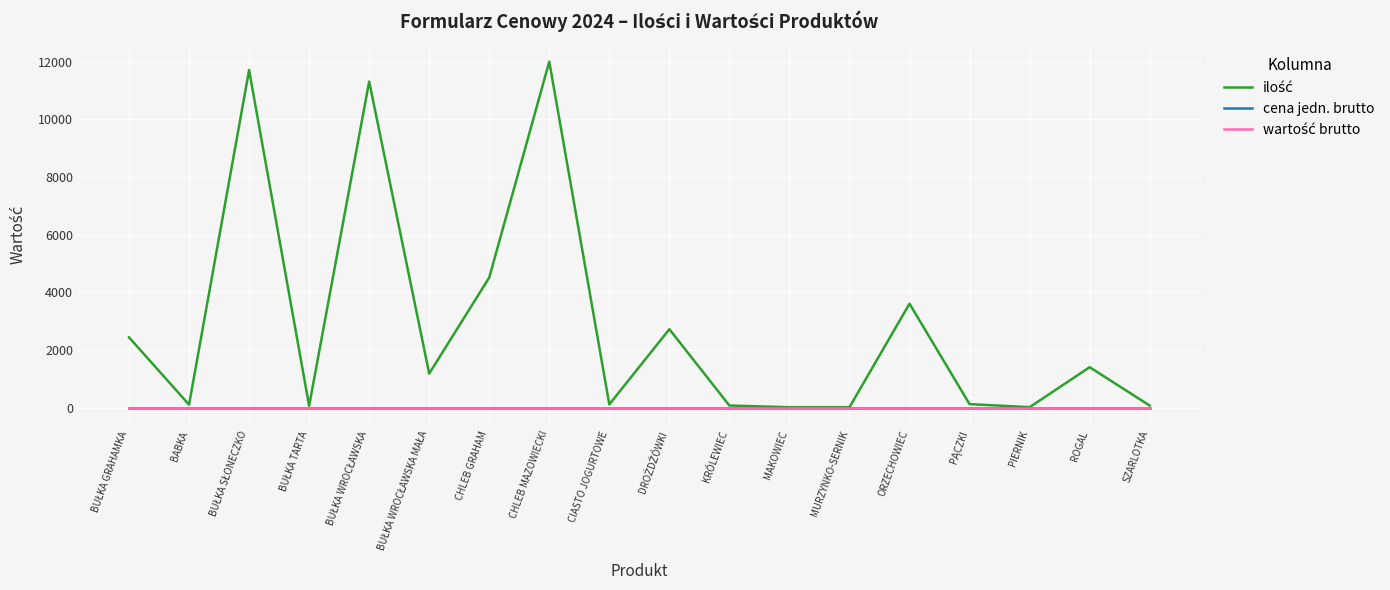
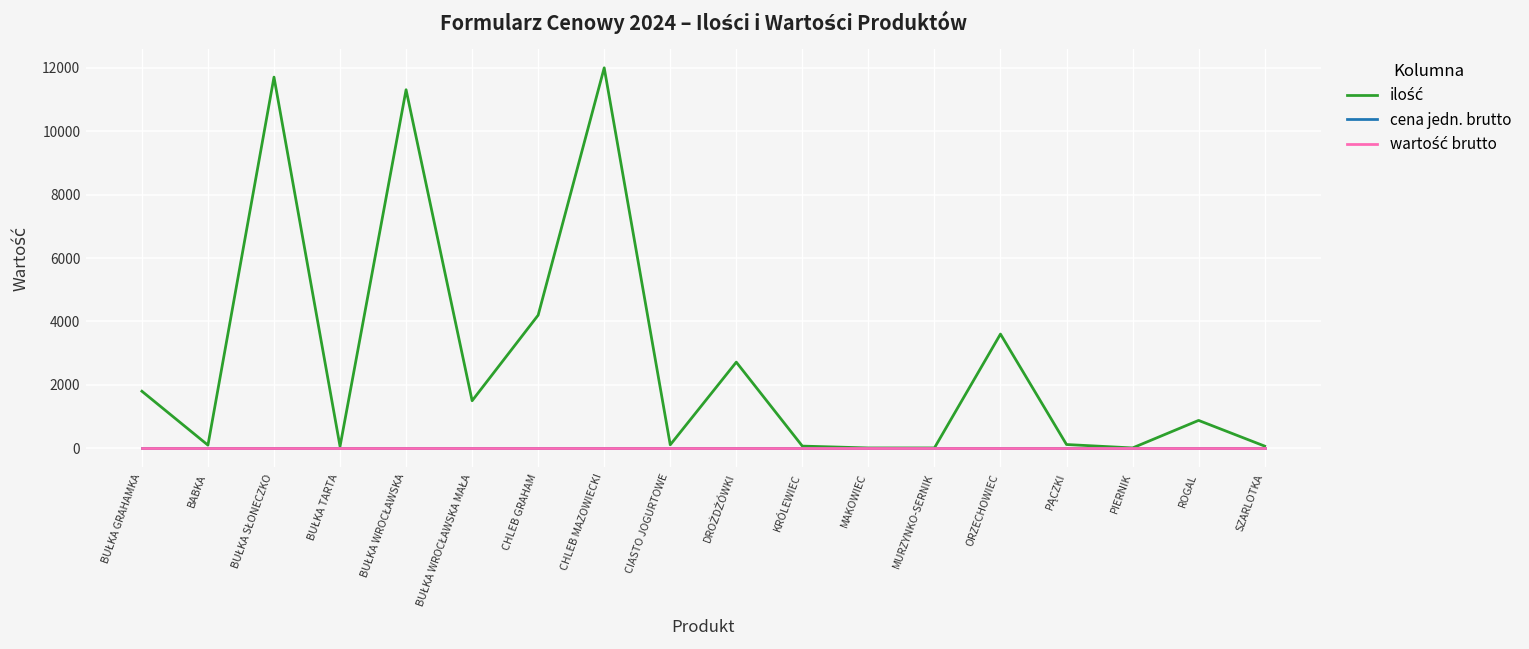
ilość, BUŁKA GRAHAMKA: 2400 -> 1800
ilość, BUŁKA WROCŁAWSKA MAŁA: 1200 -> 1500
ilość, CHLEB GRAHAM: 4500 -> 4200
ilość, ROGAL: 1400 -> 900
